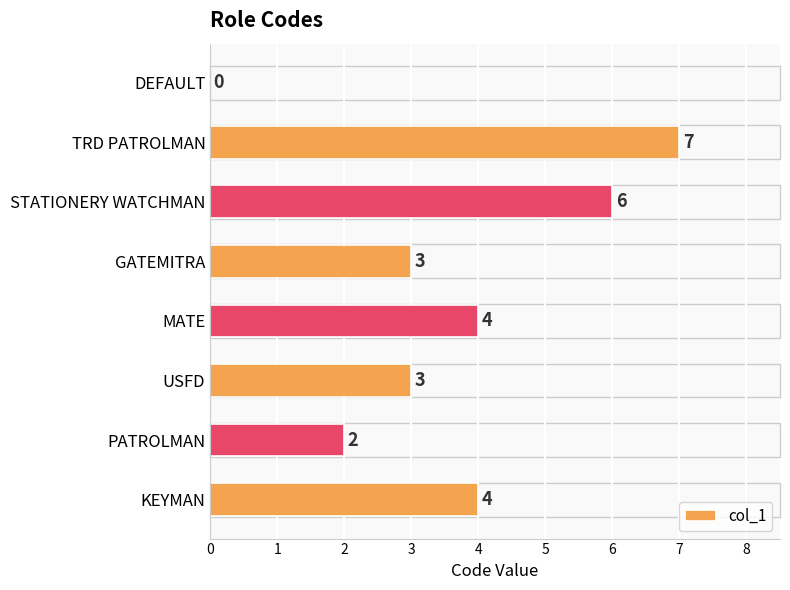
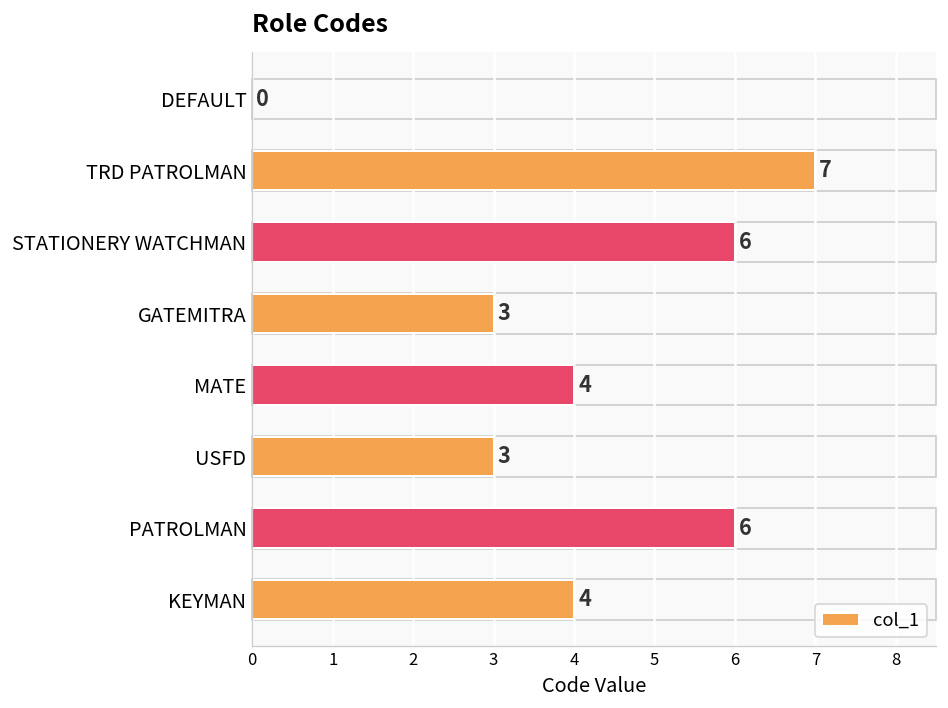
PATROLMAN: 2 -> 6
